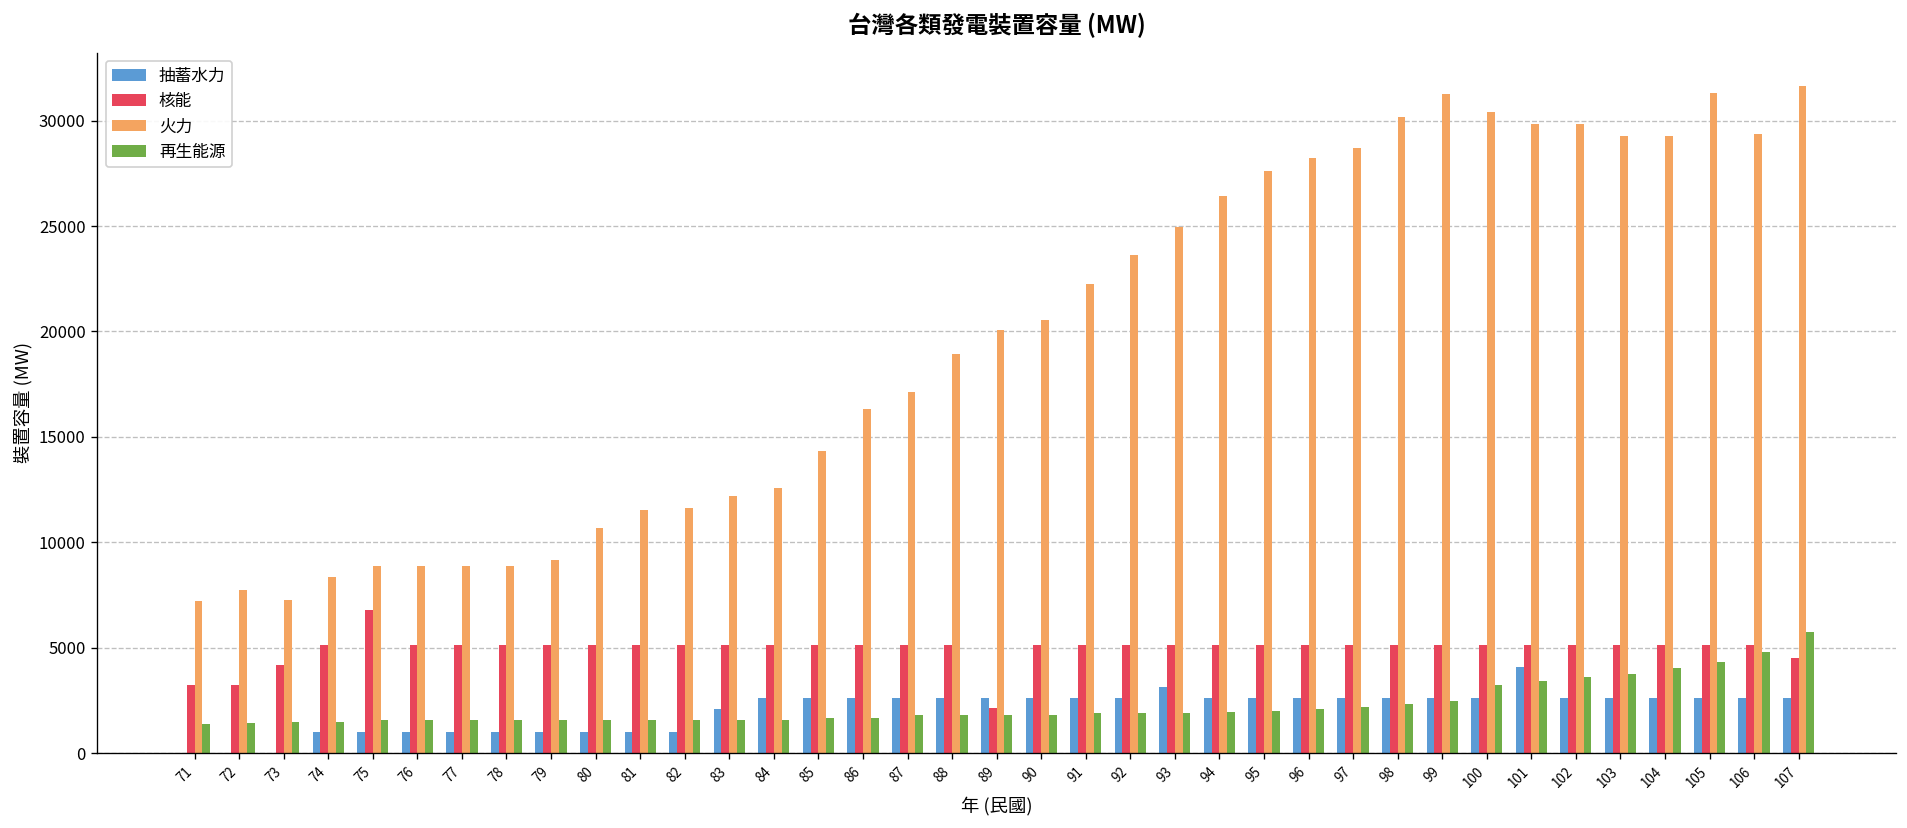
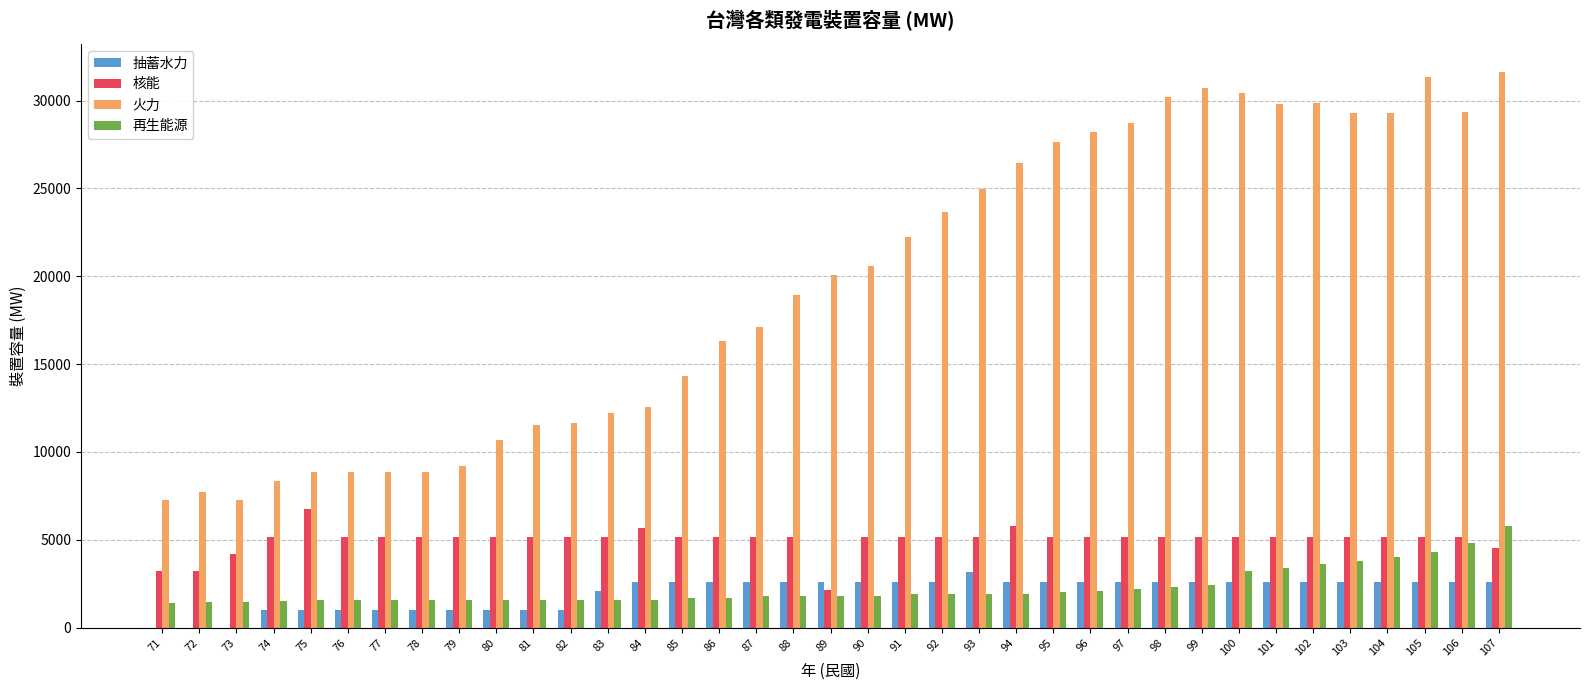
核能, 84: 5100 -> 5600
核能, 94: 5100 -> 5800
火力, 99: 31300 -> 30700
抽蓄水力, 101: 4100 -> 2600
